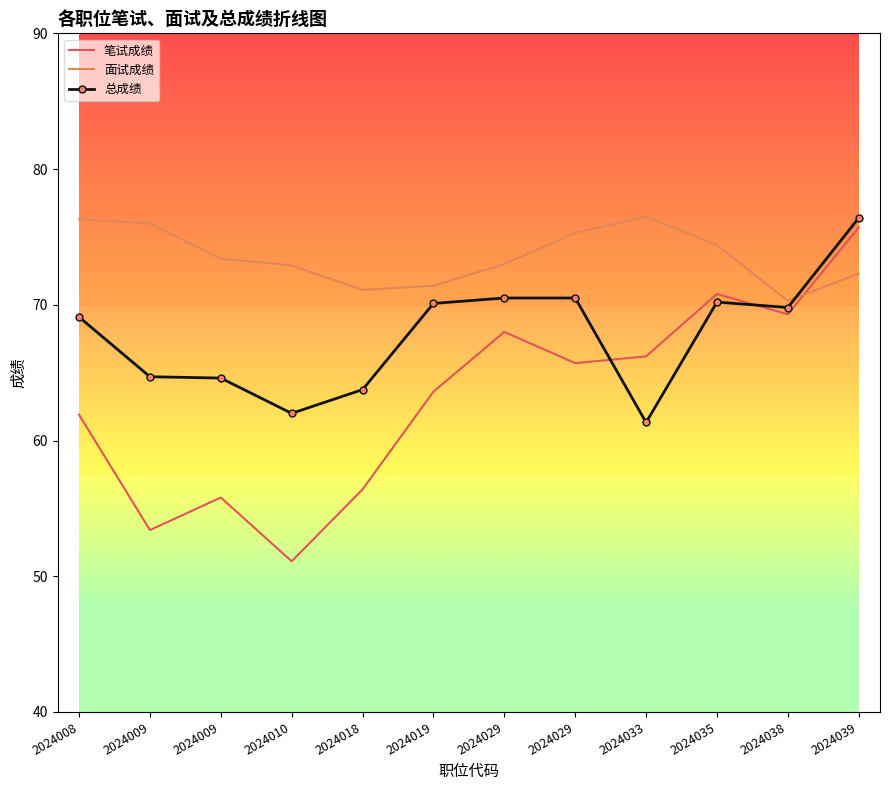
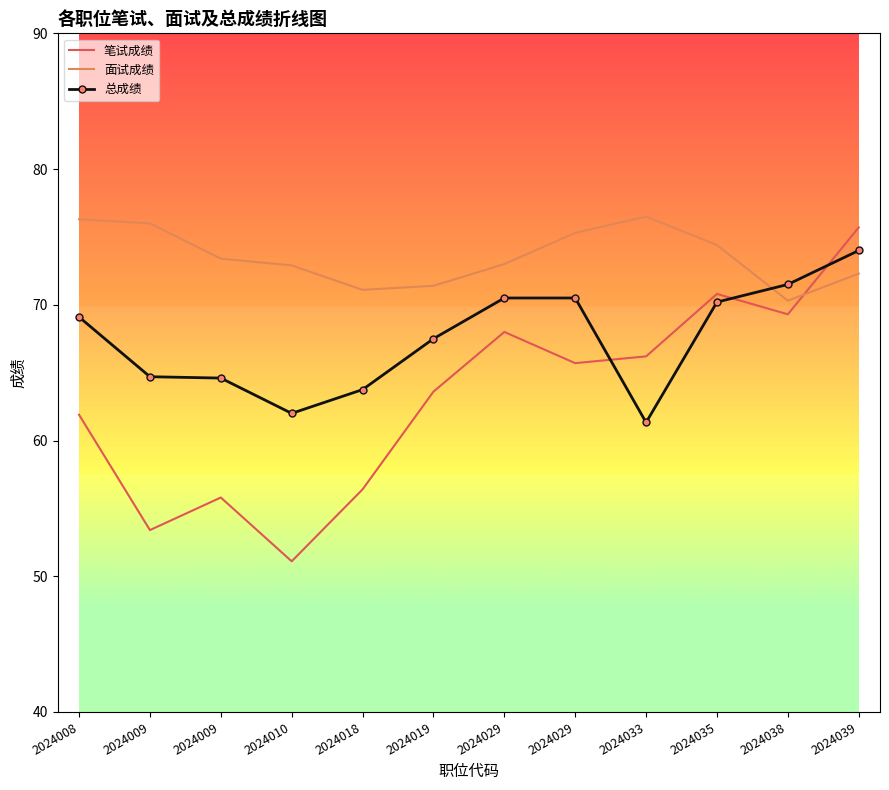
总成绩, 2024019: 70.1 -> 67.5
总成绩, 2024038: 69.8 -> 71.5
总成绩, 2024039: 76.4 -> 74.0
